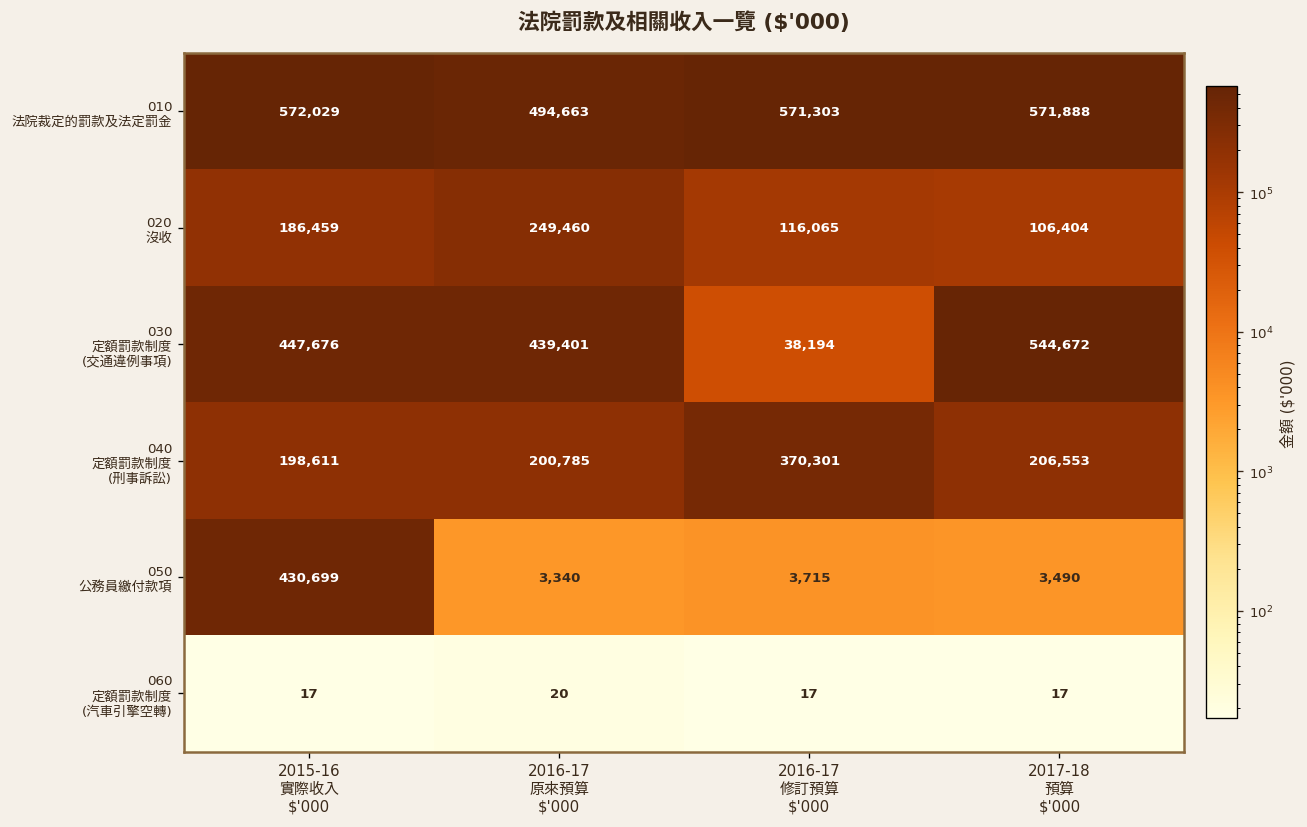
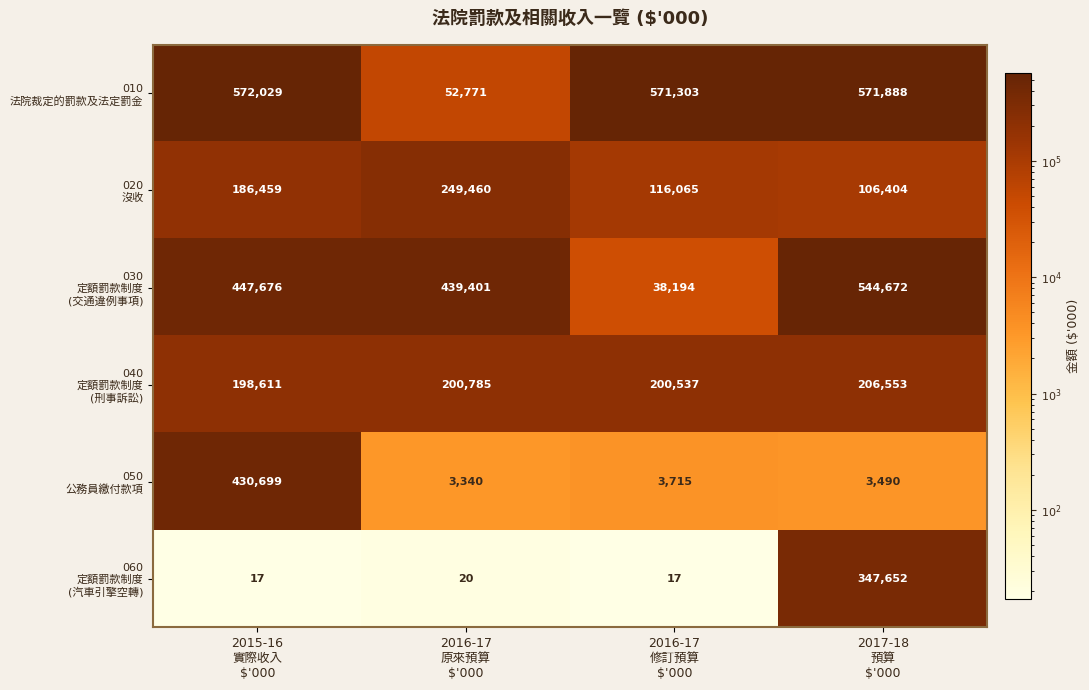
010 法院裁定的罰款及法定罰金, 2016-17 原來預算 $'000: 494,663 -> 52,771
040 定額罰款制度 (刑事訴訟), 2016-17 修訂預算 $'000: 370,301 -> 200,537
060 定額罰款制度 (汽車引擎空轉), 2017-18 預算 $'000: 17 -> 347,652
